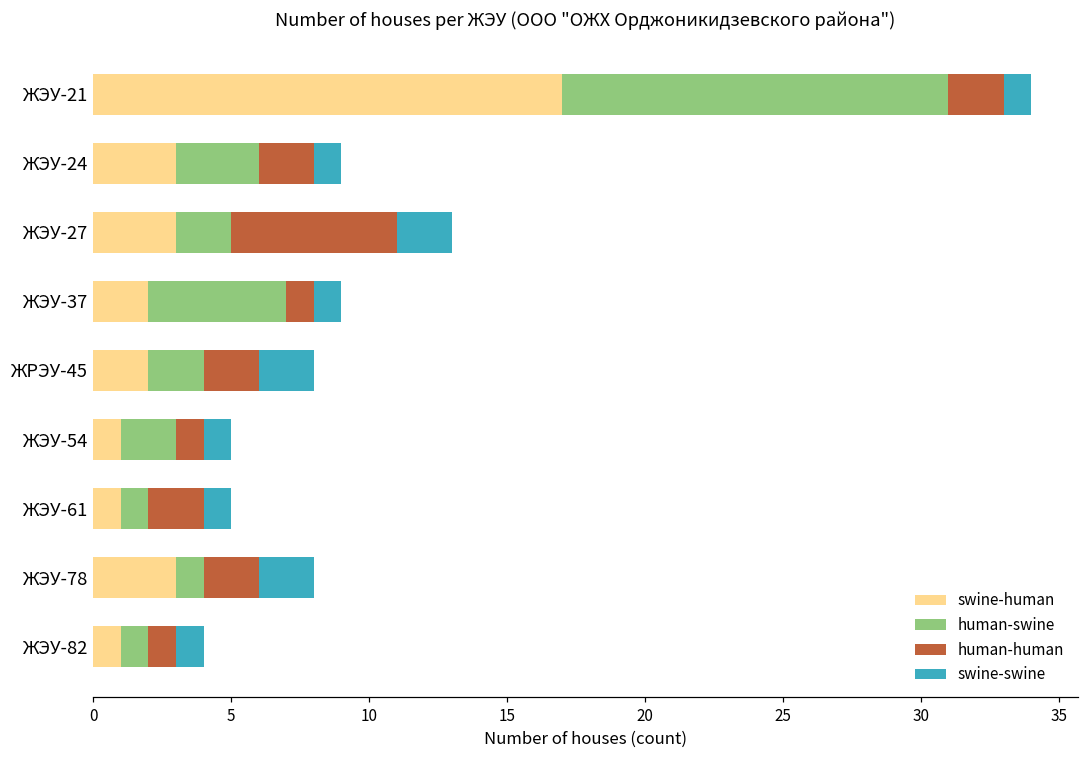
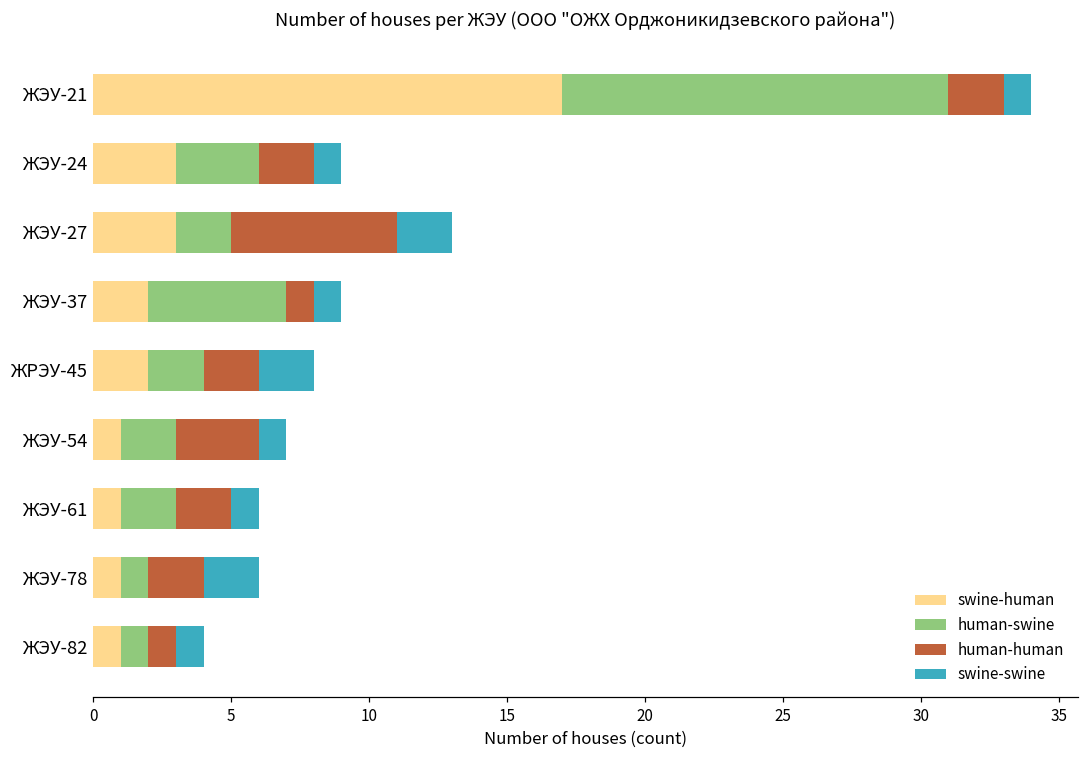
human-human, ЖЭУ-54: 1 -> 3
human-swine, ЖЭУ-61: 1 -> 2
swine-human, ЖЭУ-78: 3 -> 1
